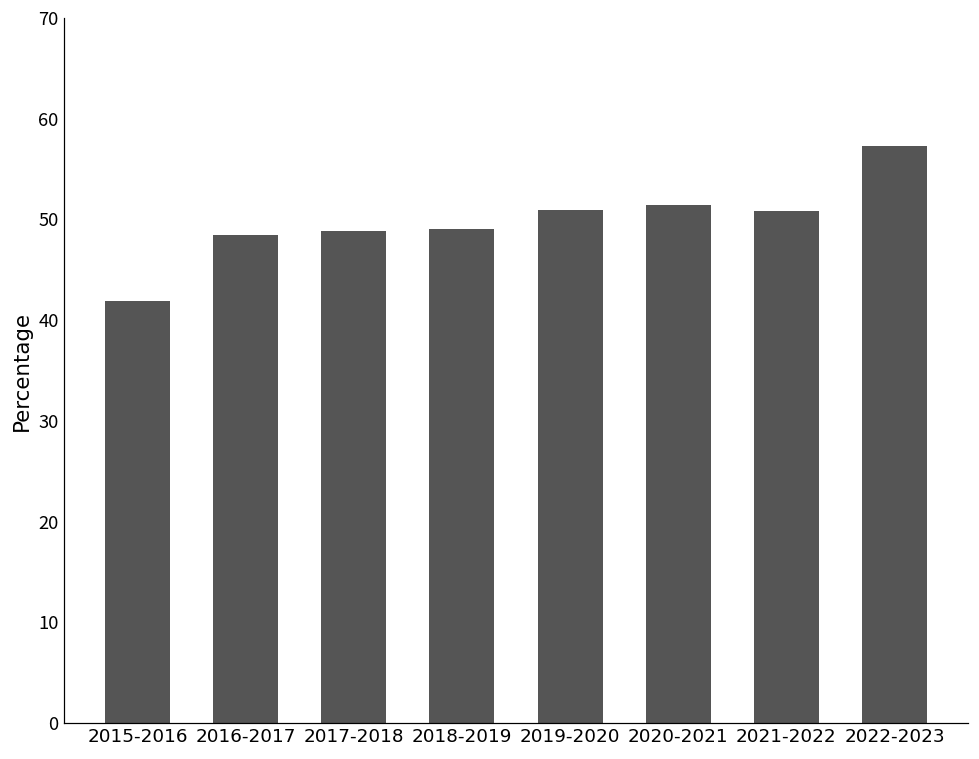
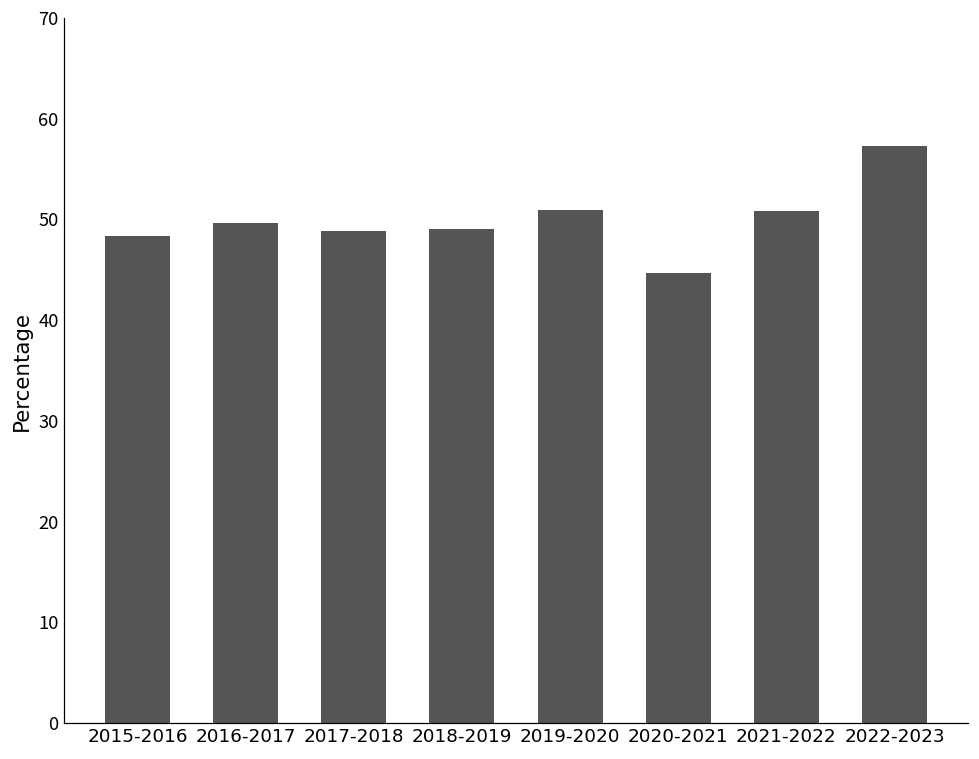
2015-2016: 42 -> 48
2016-2017: 49 -> 50
2020-2021: 51 -> 45
